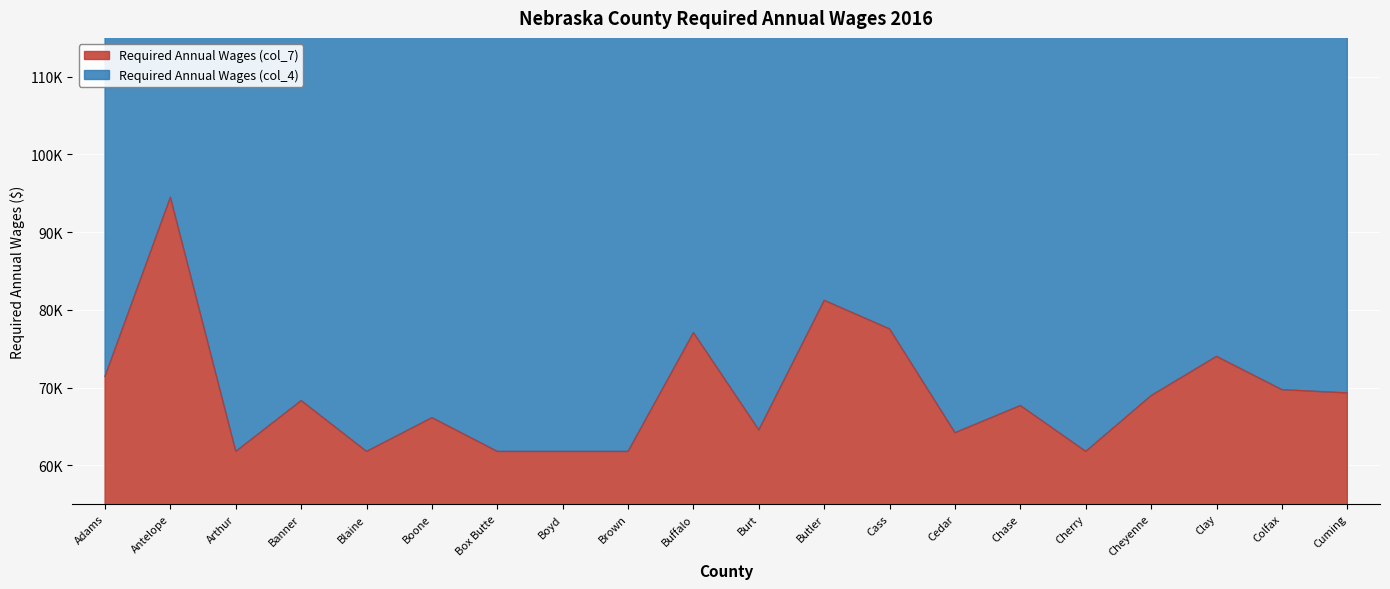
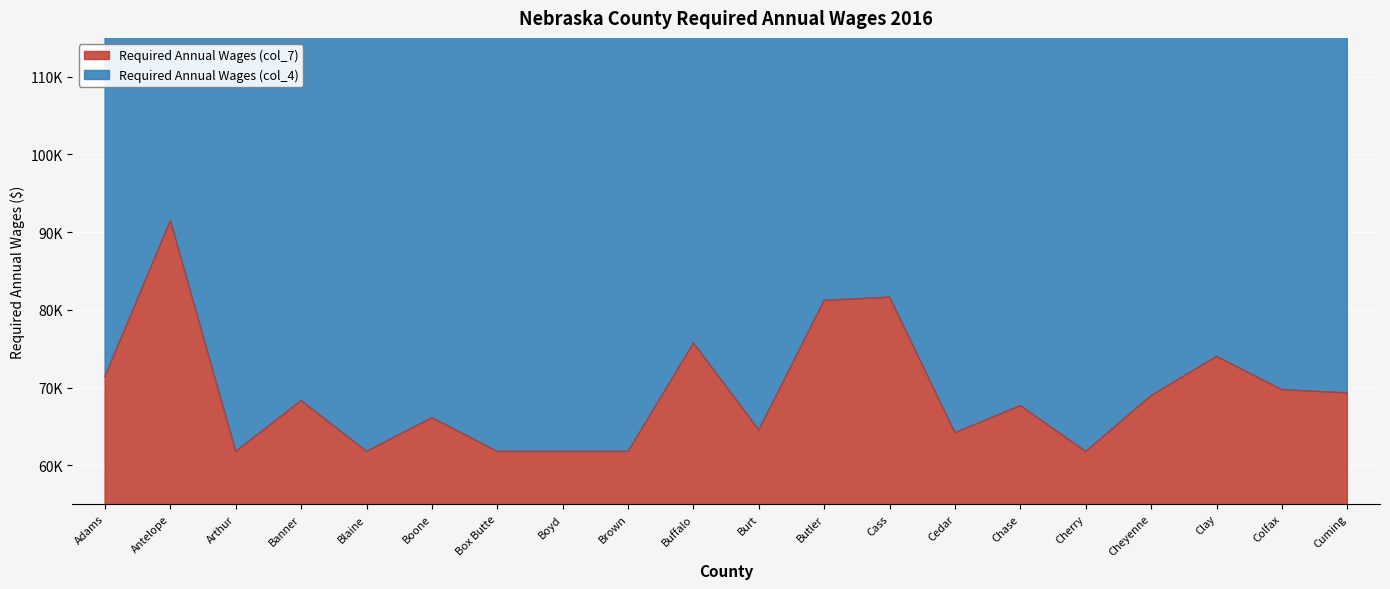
Required Annual Wages (col_7), Antelope: 94000 -> 91000
Required Annual Wages (col_7), Buffalo: 77000 -> 76000
Required Annual Wages (col_7), Cass: 78000 -> 82000
